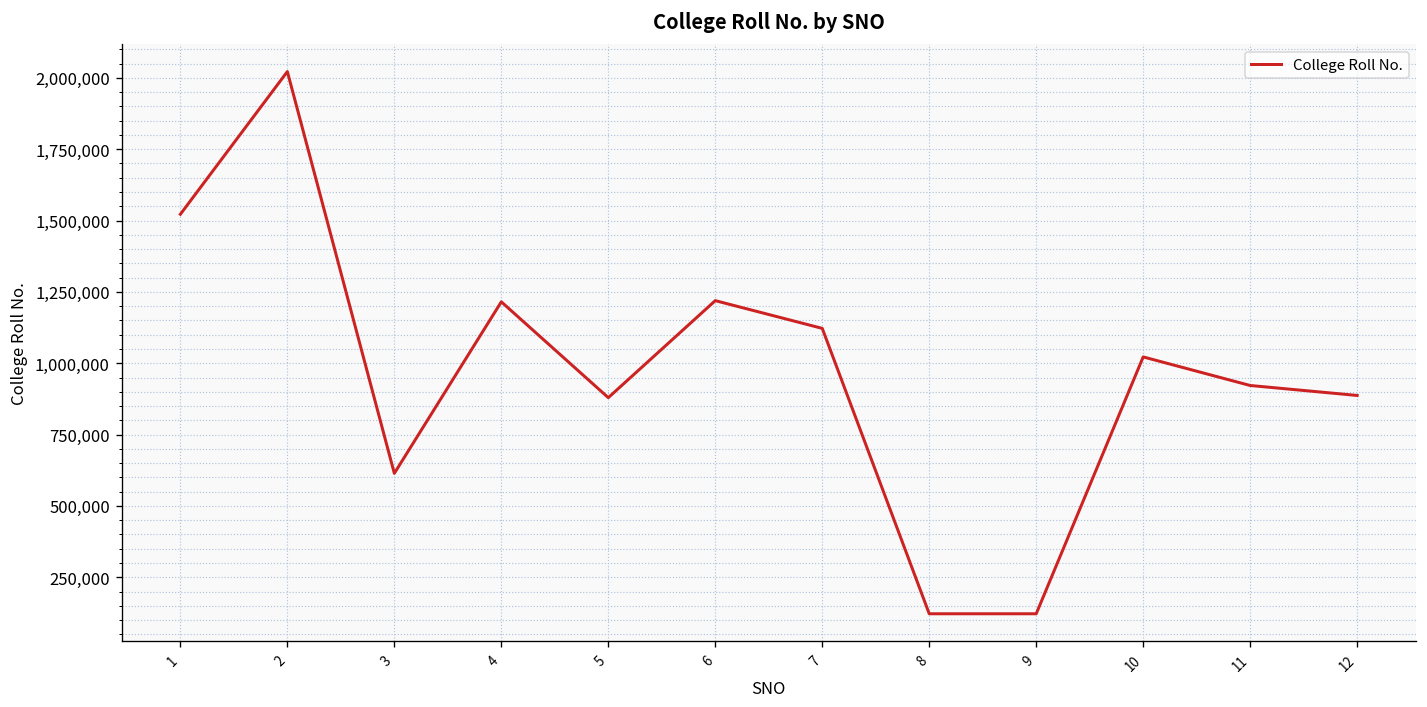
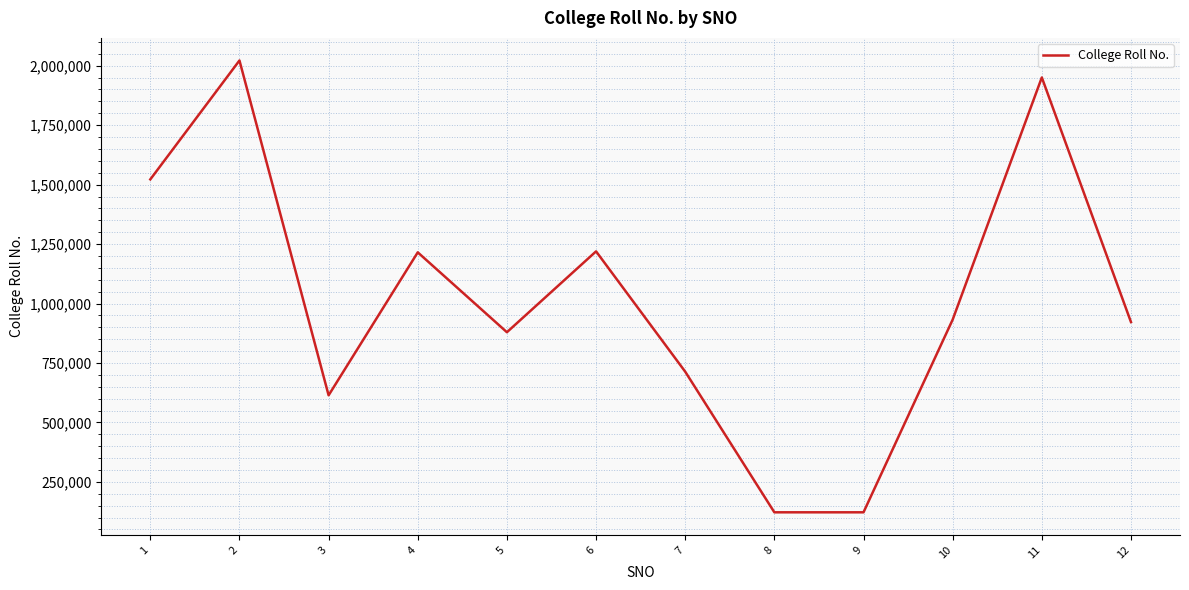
7: 1,120,000 -> 710,000
10: 1,020,000 -> 930,000
11: 920,000 -> 1,950,000
12: 890,000 -> 920,000
